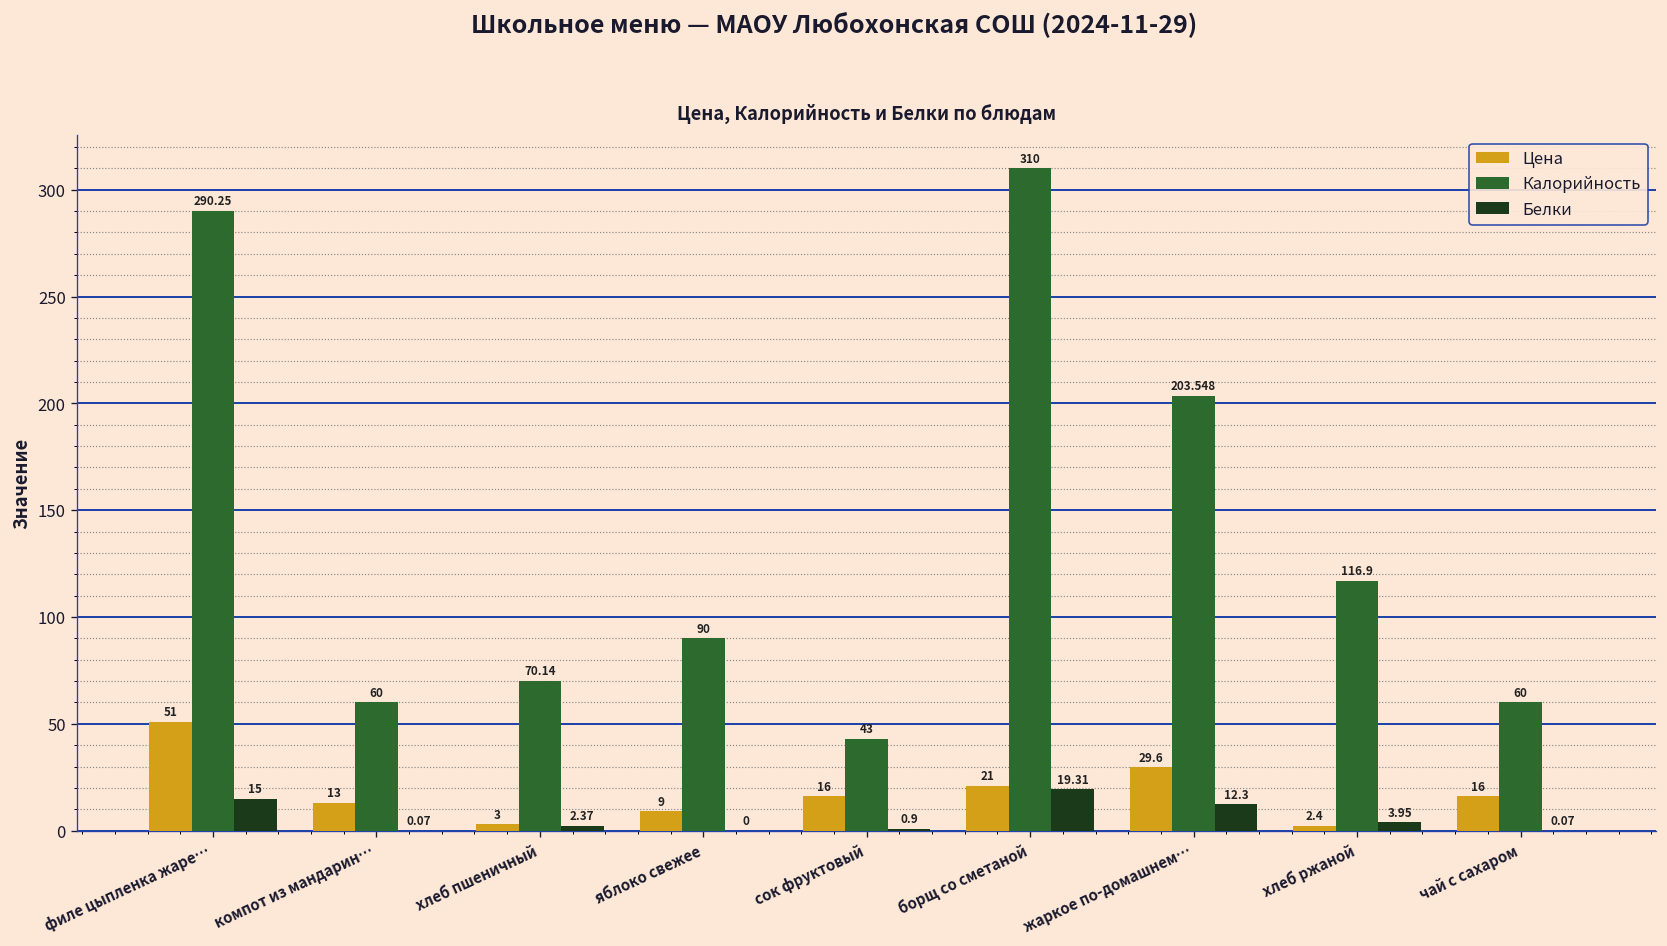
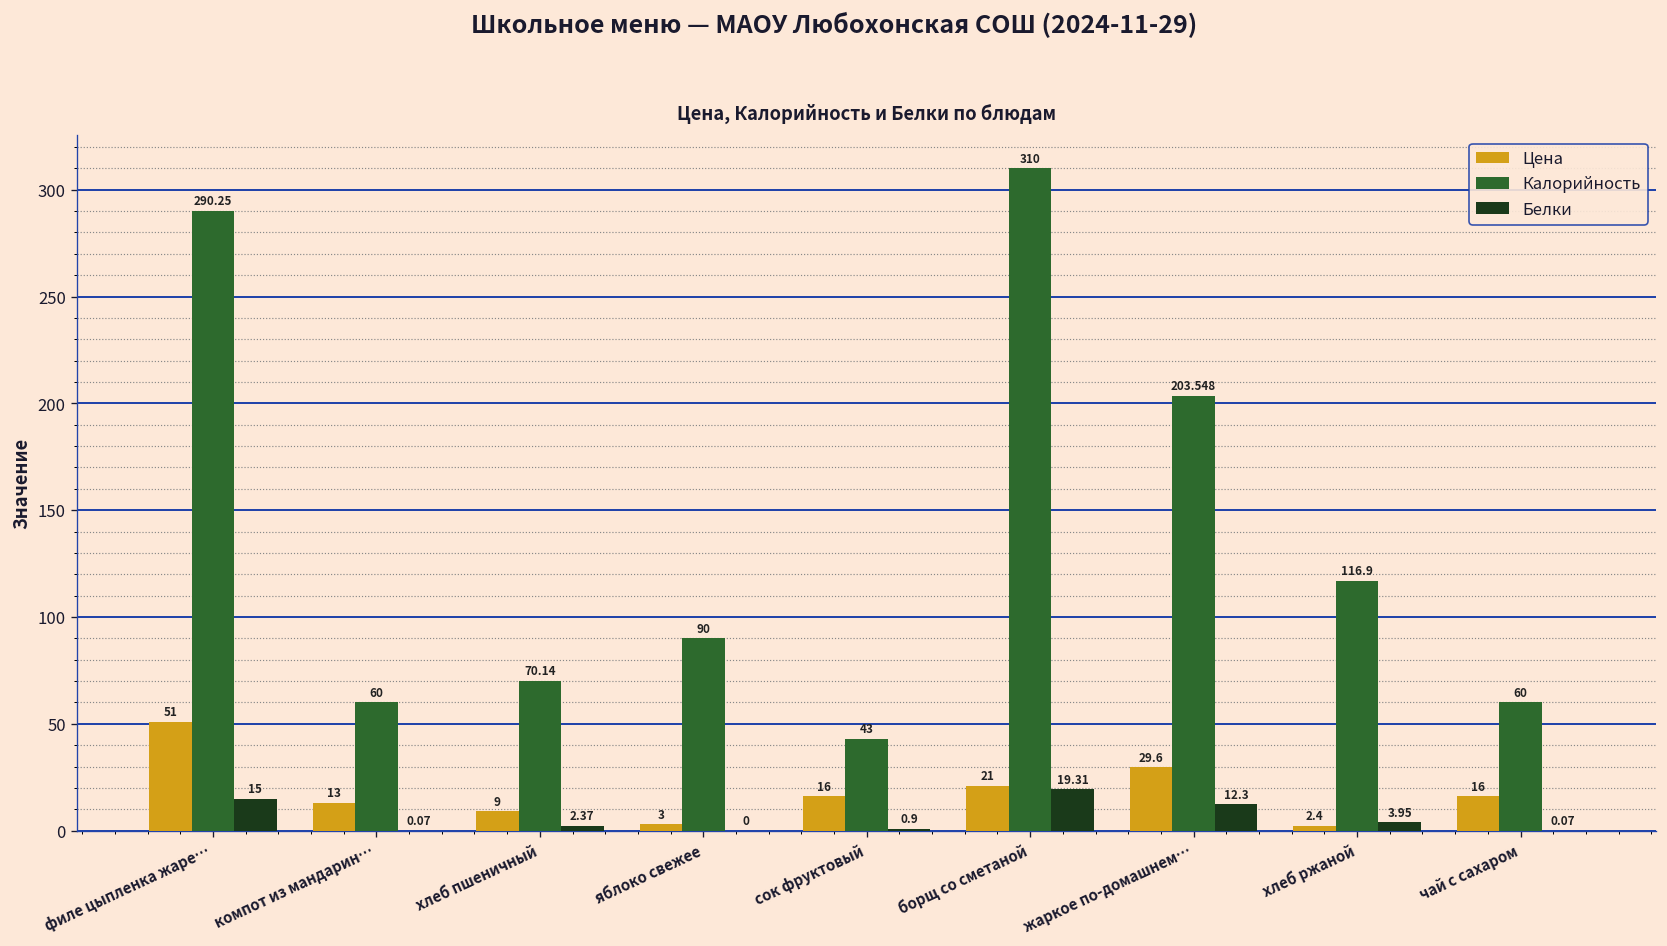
Цена, хлеб пшеничный: 3 -> 9
Цена, яблоко свежее: 9 -> 3
